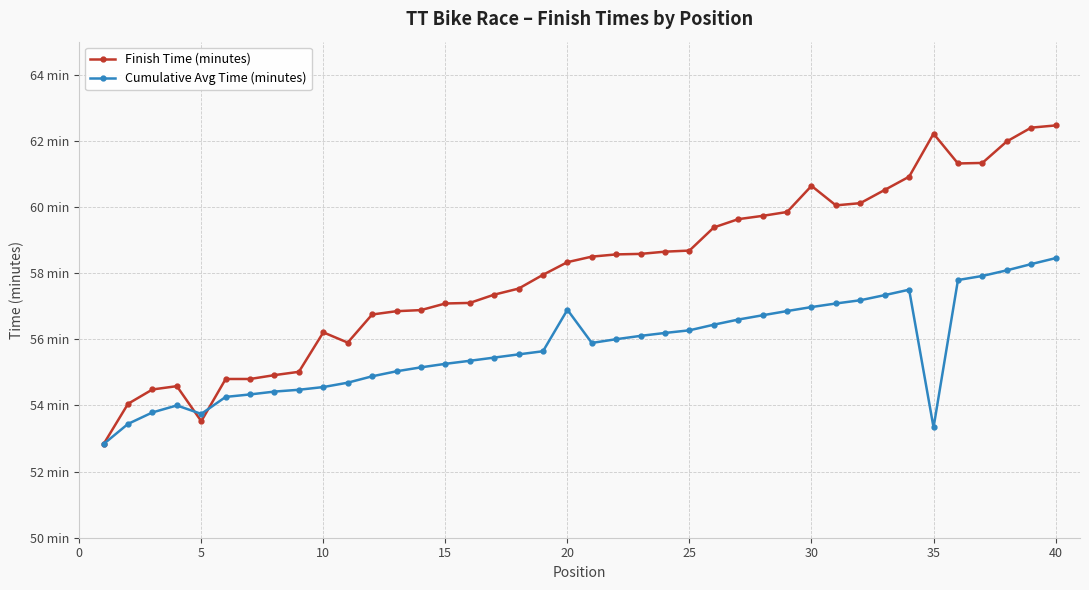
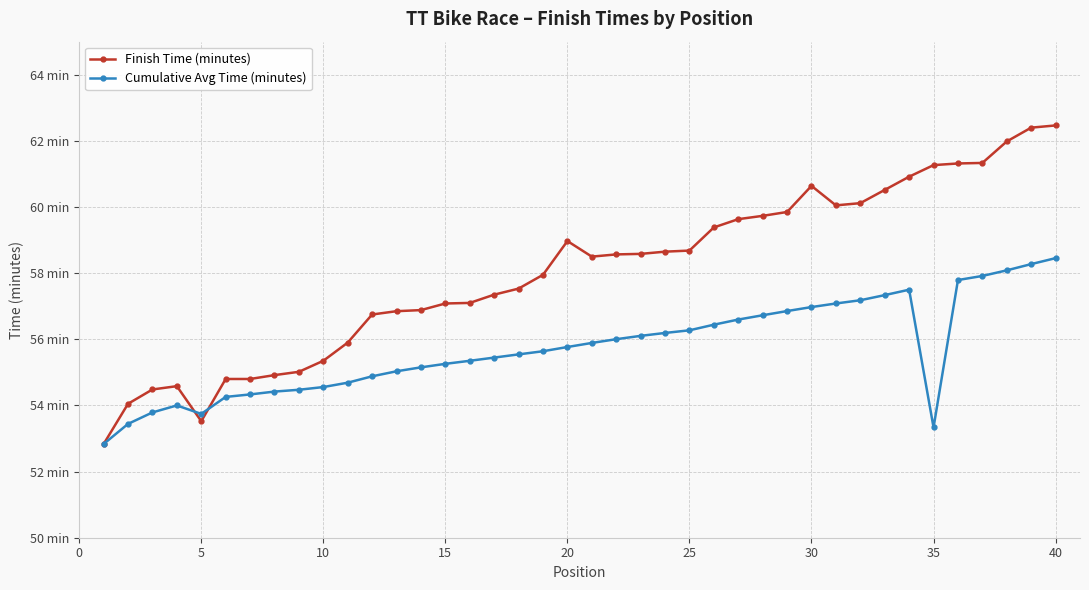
Finish Time (minutes), 10: 56.2 min -> 55.4 min
Finish Time (minutes), 20: 58.3 min -> 59.0 min
Cumulative Avg Time (minutes), 20: 56.9 min -> 55.8 min
Finish Time (minutes), 35: 62.2 min -> 61.3 min
